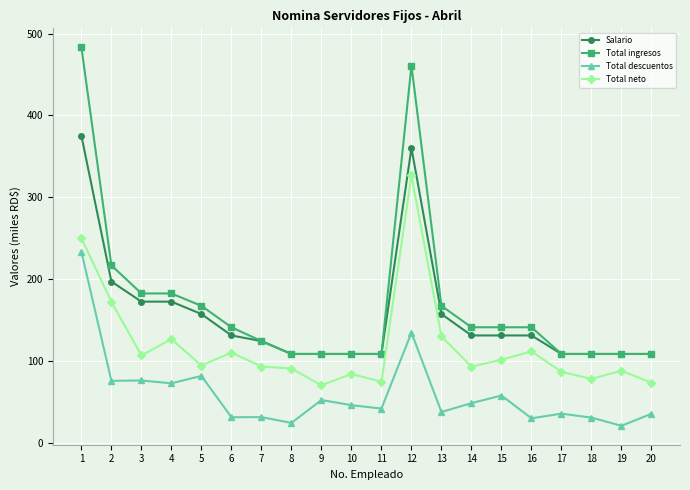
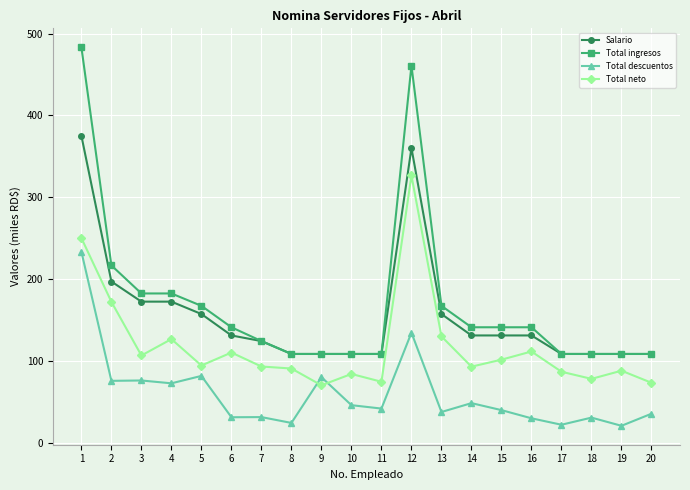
Total descuentos, 9: 50 -> 80
Total descuentos, 15: 60 -> 40
Total descuentos, 17: 40 -> 20
